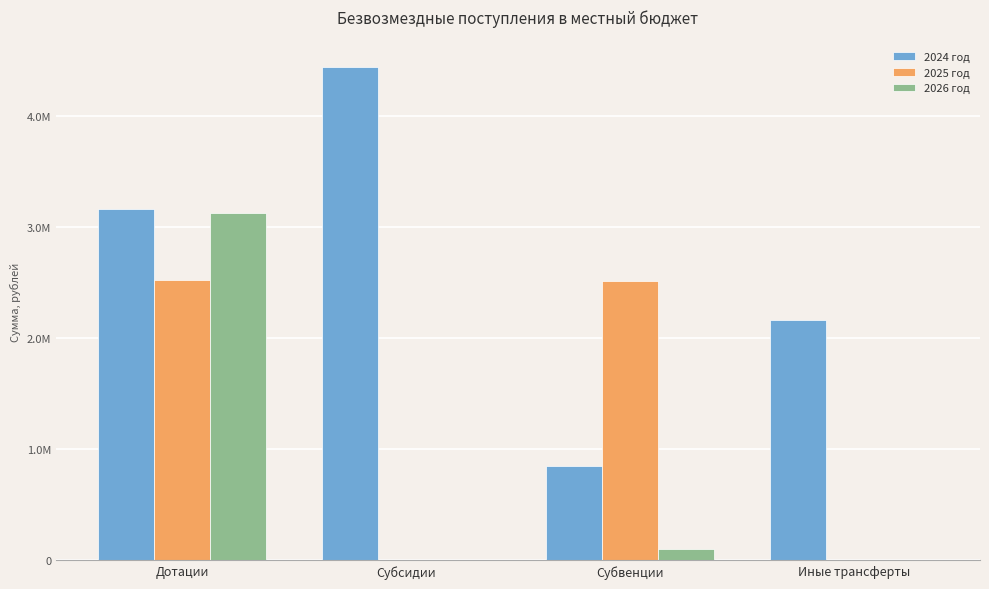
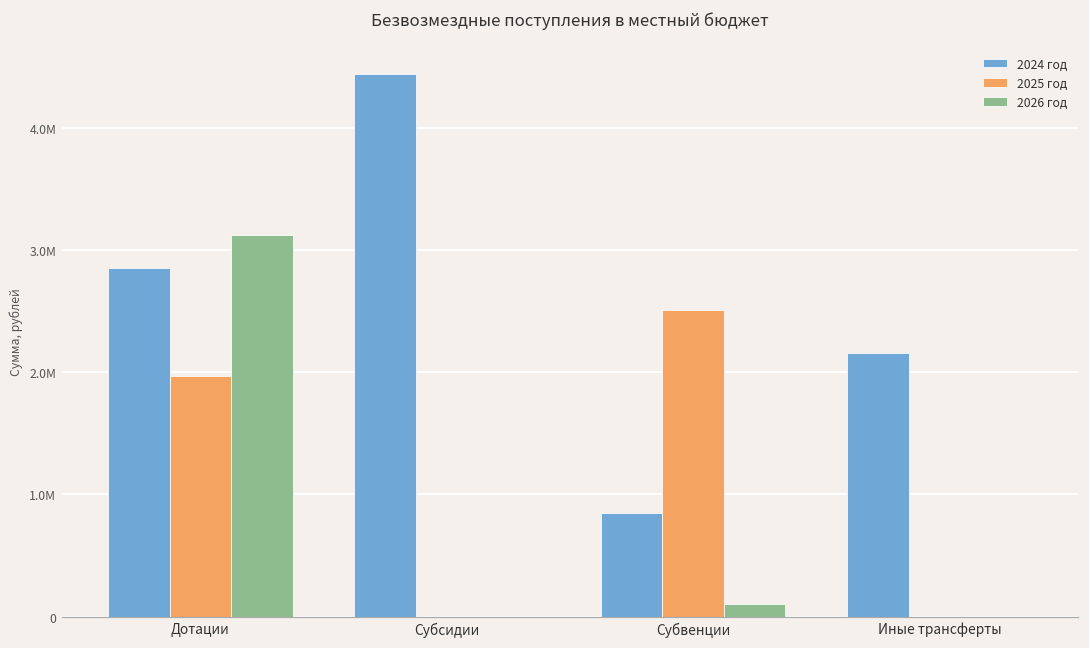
2024 год, Дотации: 3160000 -> 2850000
2025 год, Дотации: 2520000 -> 1970000
